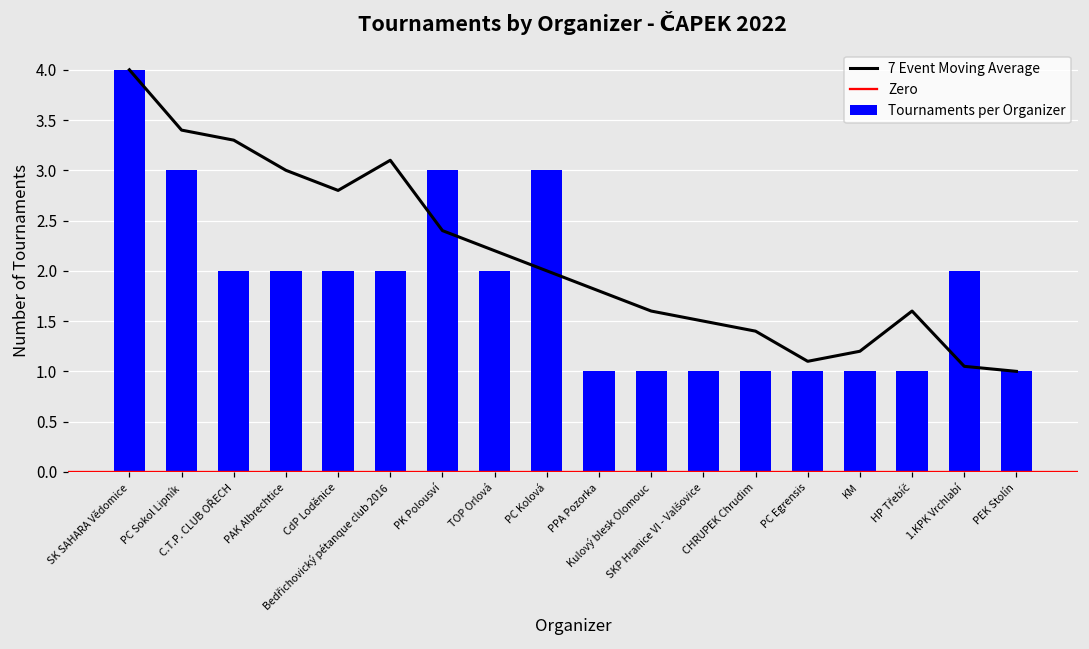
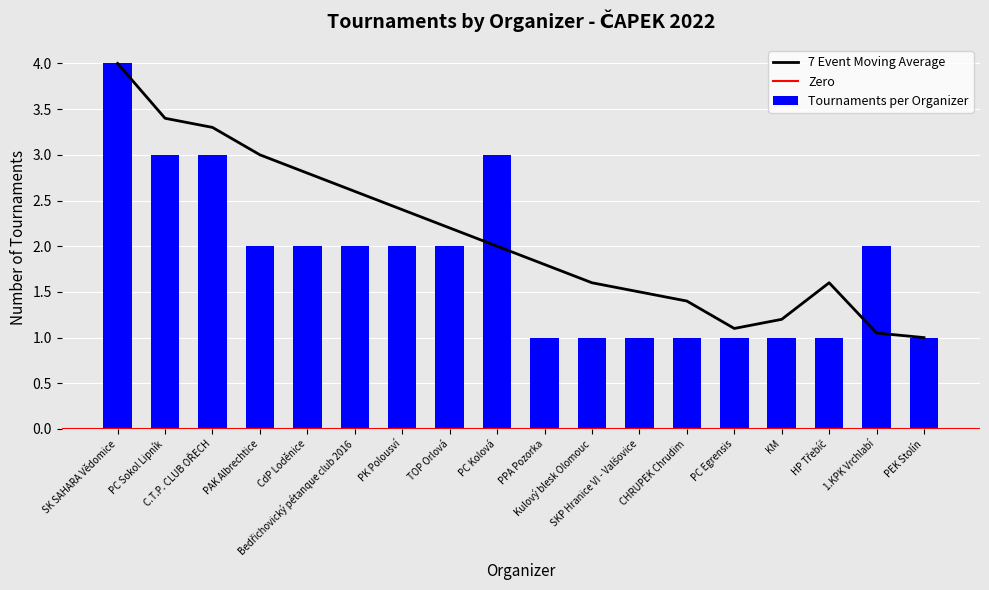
Tournaments per Organizer, C.T.P. CLUB OŘECH: 2 -> 3
7 Event Moving Average, Bedřichovický pétanque club 2016: 3.1 -> 2.6
Tournaments per Organizer, PK Polousví: 3 -> 2
